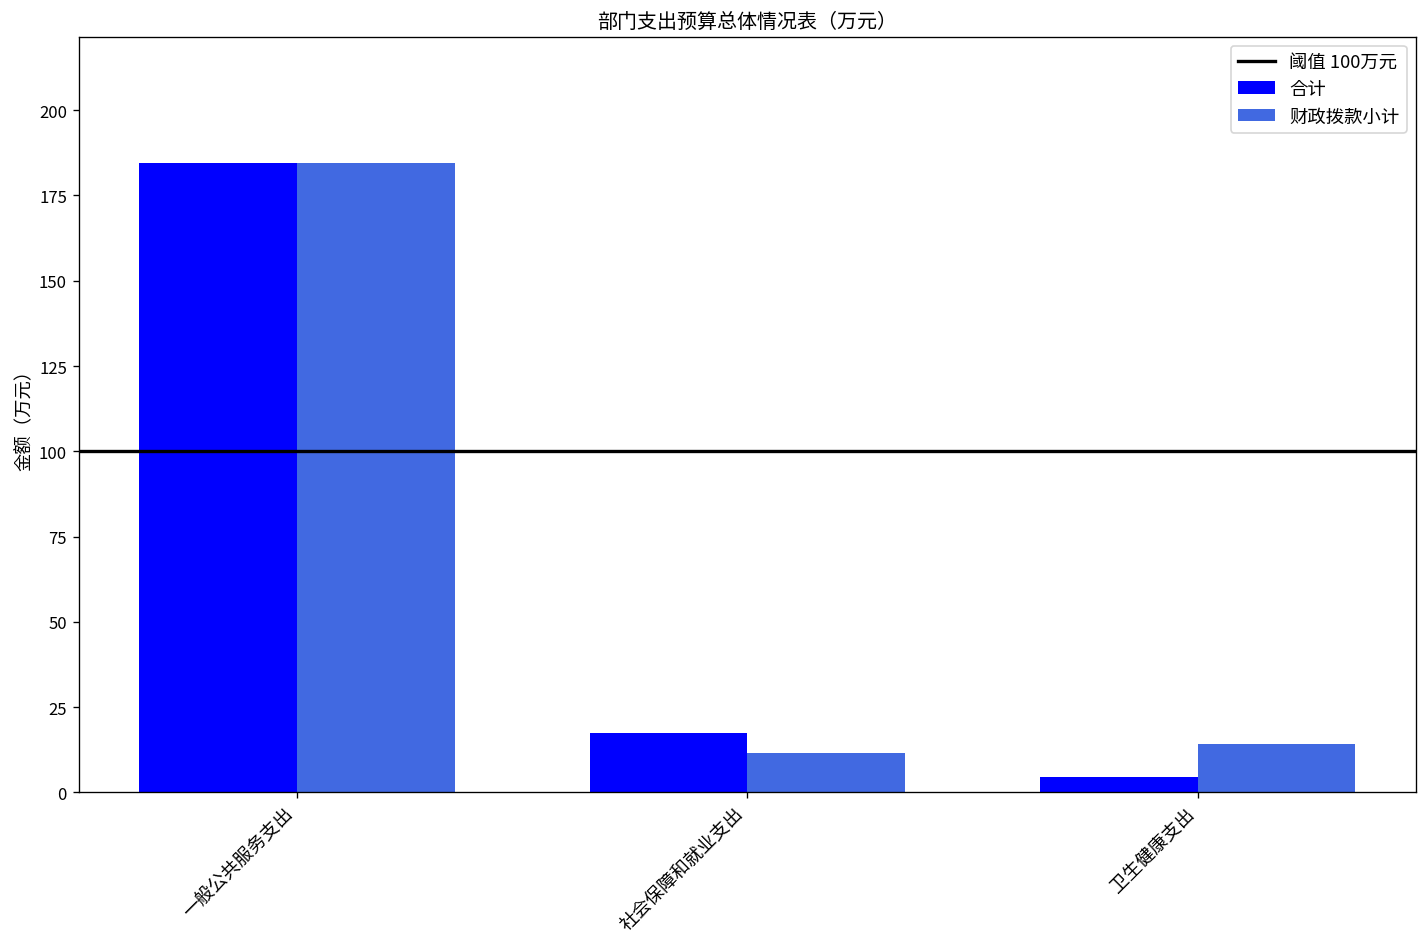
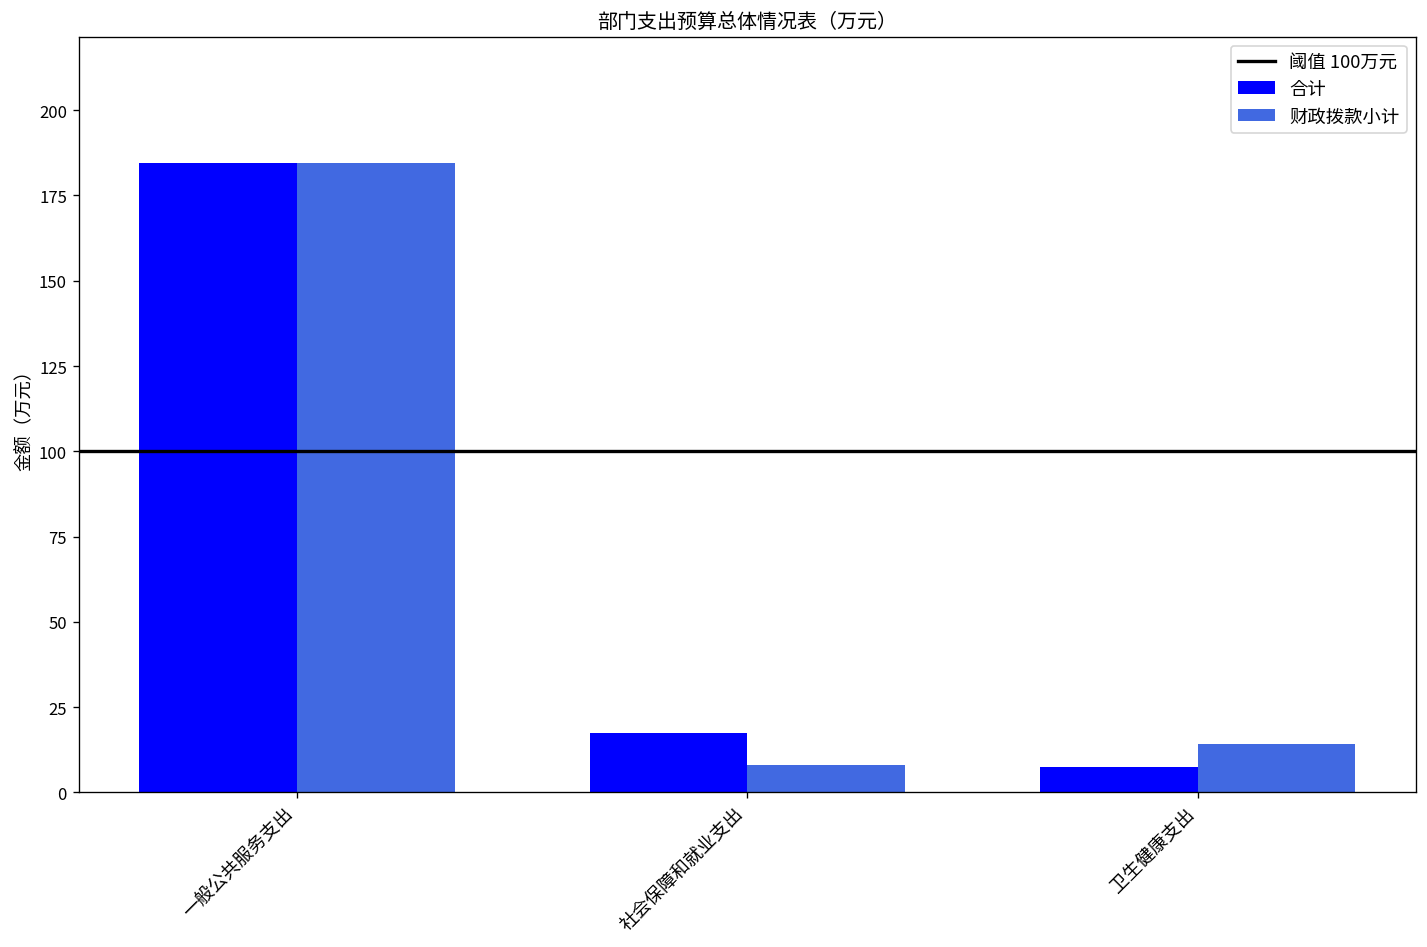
财政拨款小计, 社会保障和就业支出: 12 -> 8
合计, 卫生健康支出: 4 -> 8
